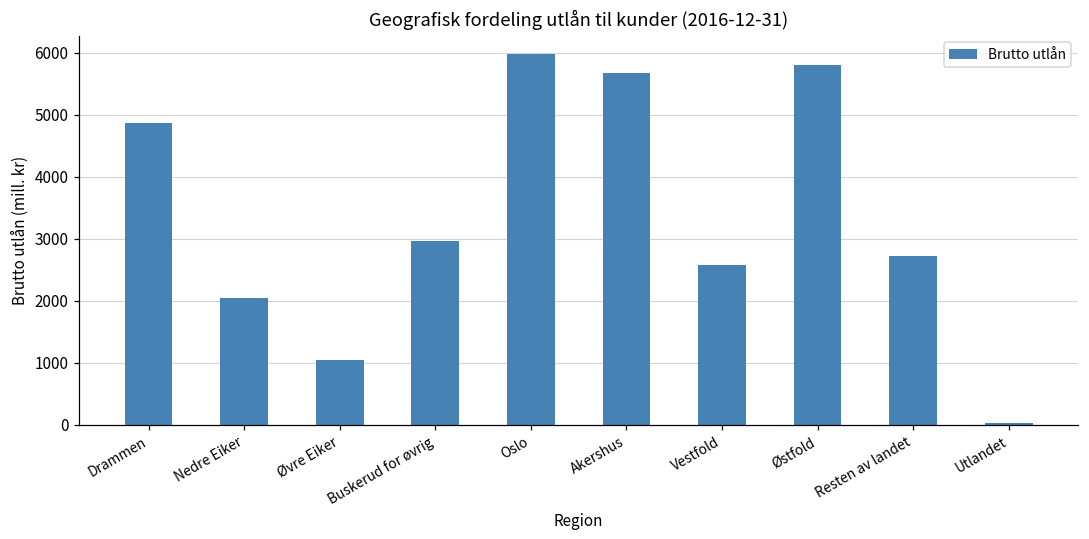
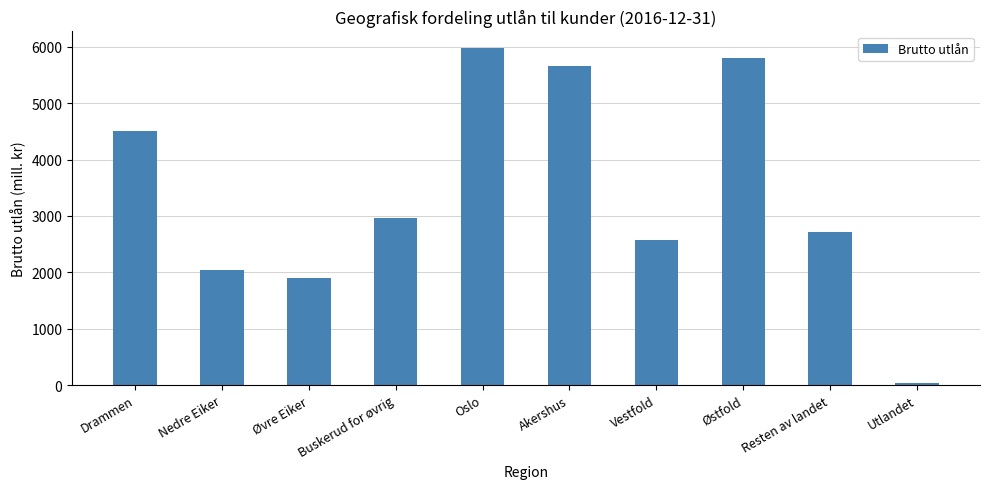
Drammen: 4900 -> 4500
Øvre Eiker: 1000 -> 1900
